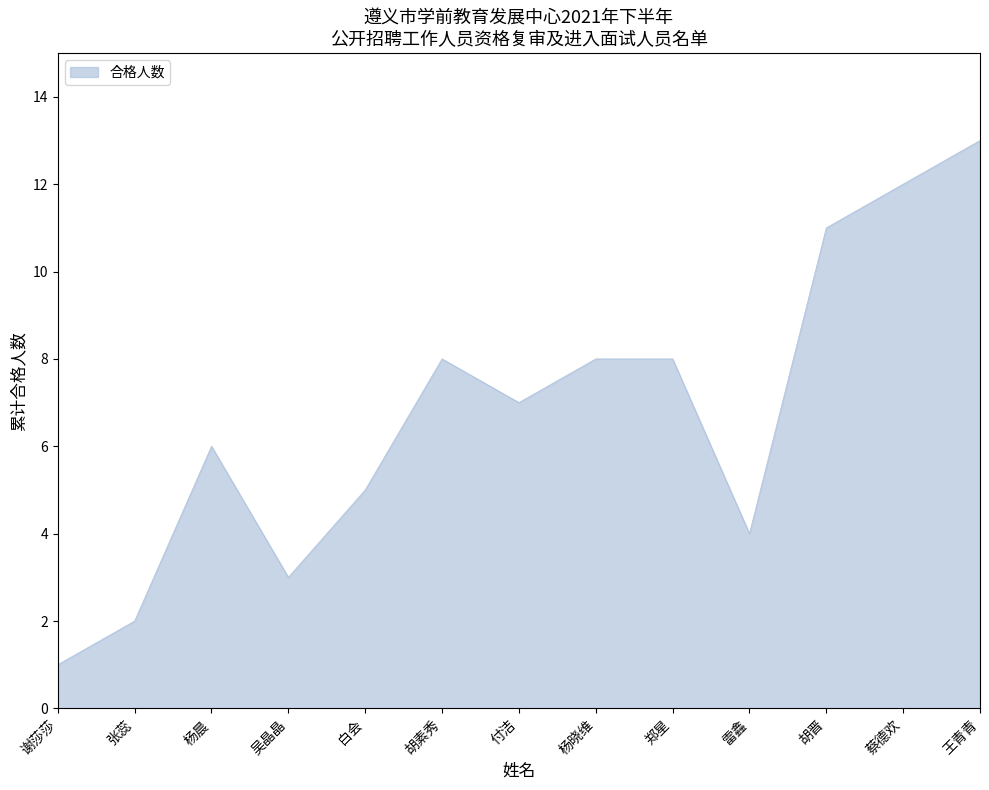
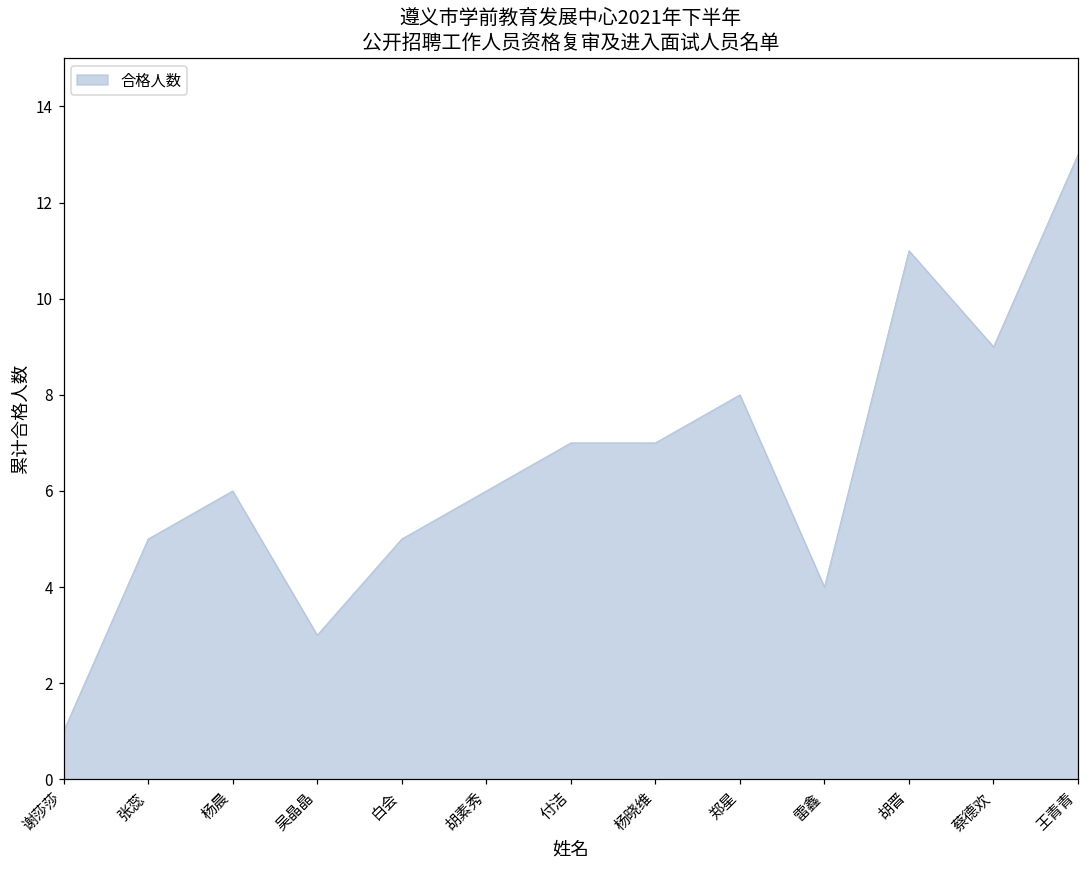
张蕊: 2 -> 5
胡素秀: 8 -> 6
杨晓维: 8 -> 7
蔡德欢: 12 -> 9
